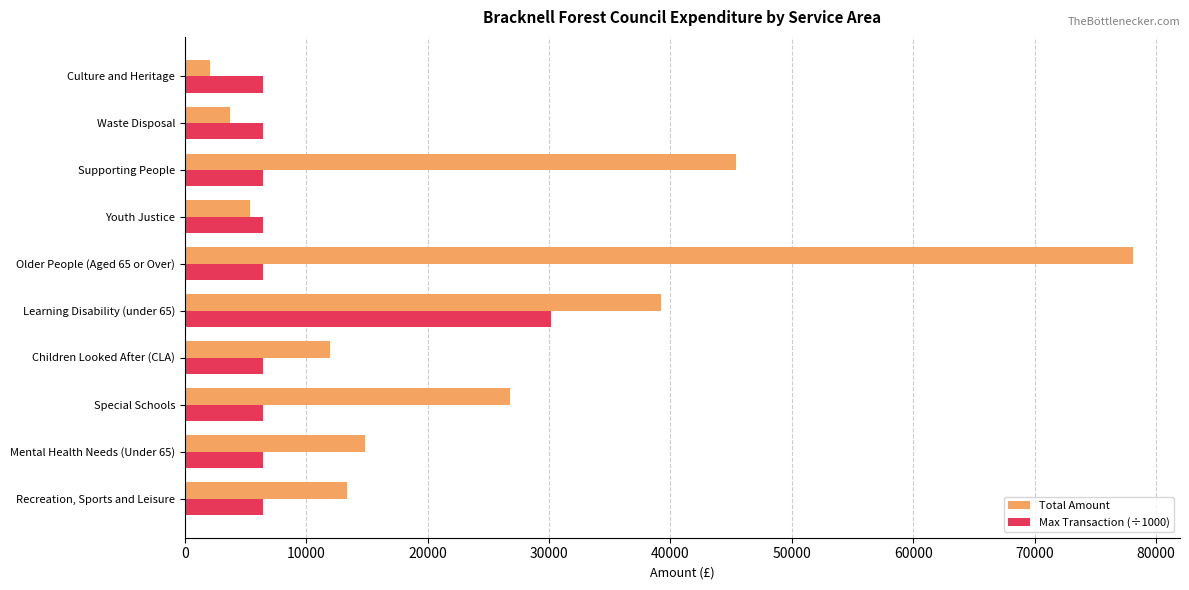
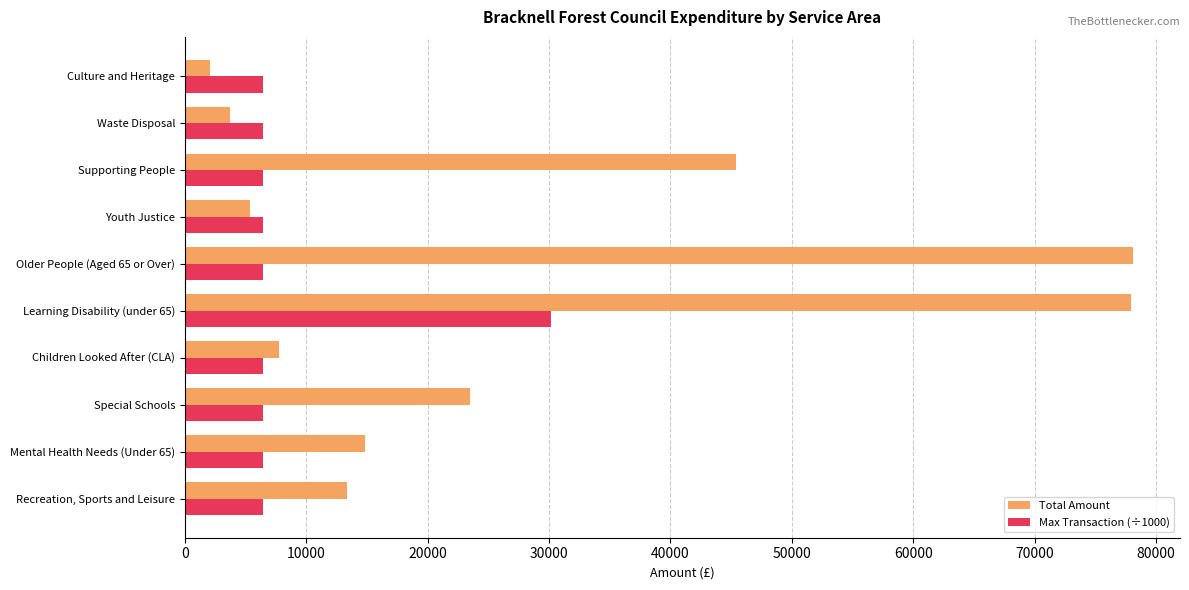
Total Amount, Learning Disability (under 65): 39200 -> 78000
Total Amount, Children Looked After (CLA): 12000 -> 7800
Total Amount, Special Schools: 26800 -> 23500
